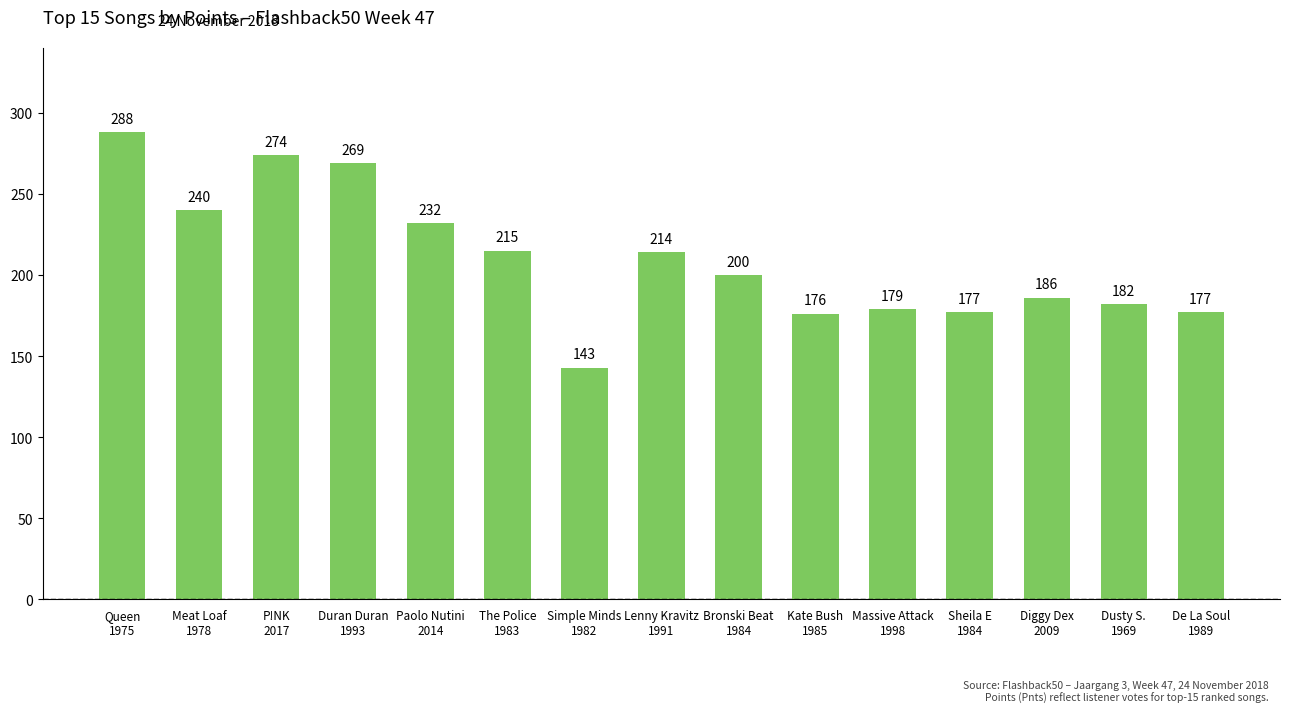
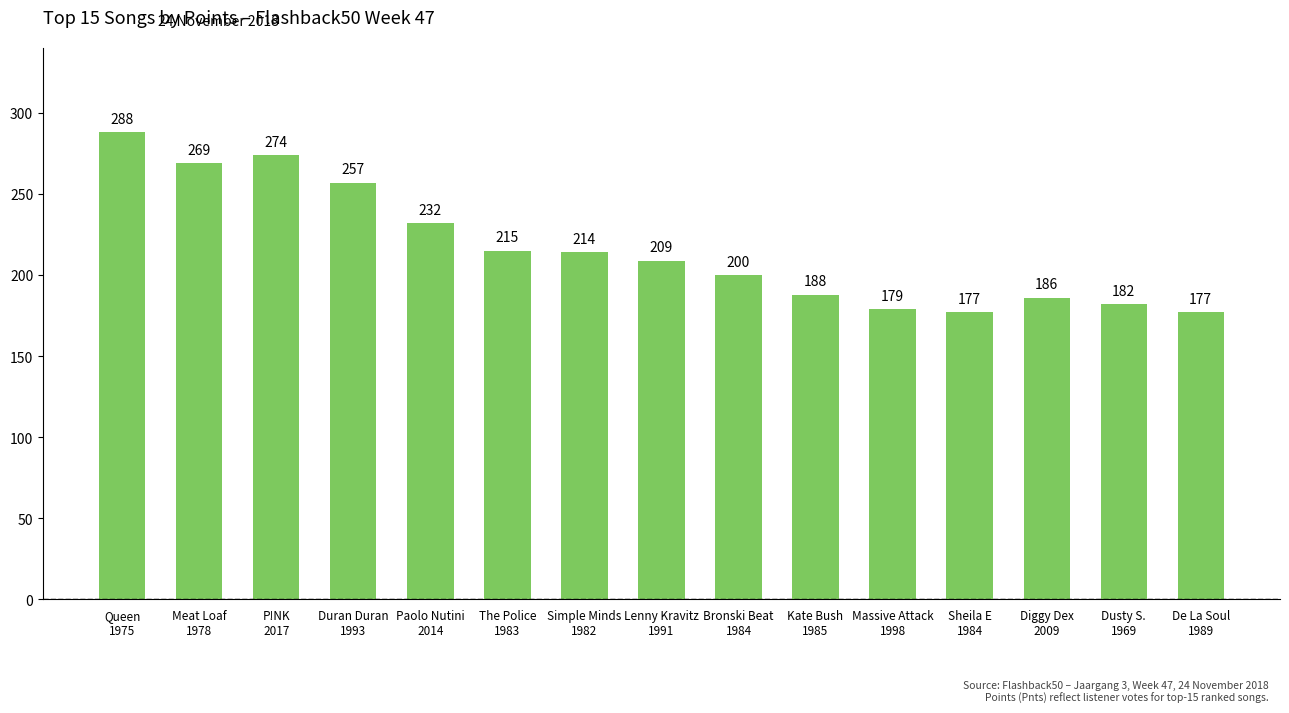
Meat Loaf 1978: 240 -> 269
Duran Duran 1993: 269 -> 257
Simple Minds 1982: 143 -> 214
Lenny Kravitz 1991: 214 -> 209
Kate Bush 1985: 176 -> 188
